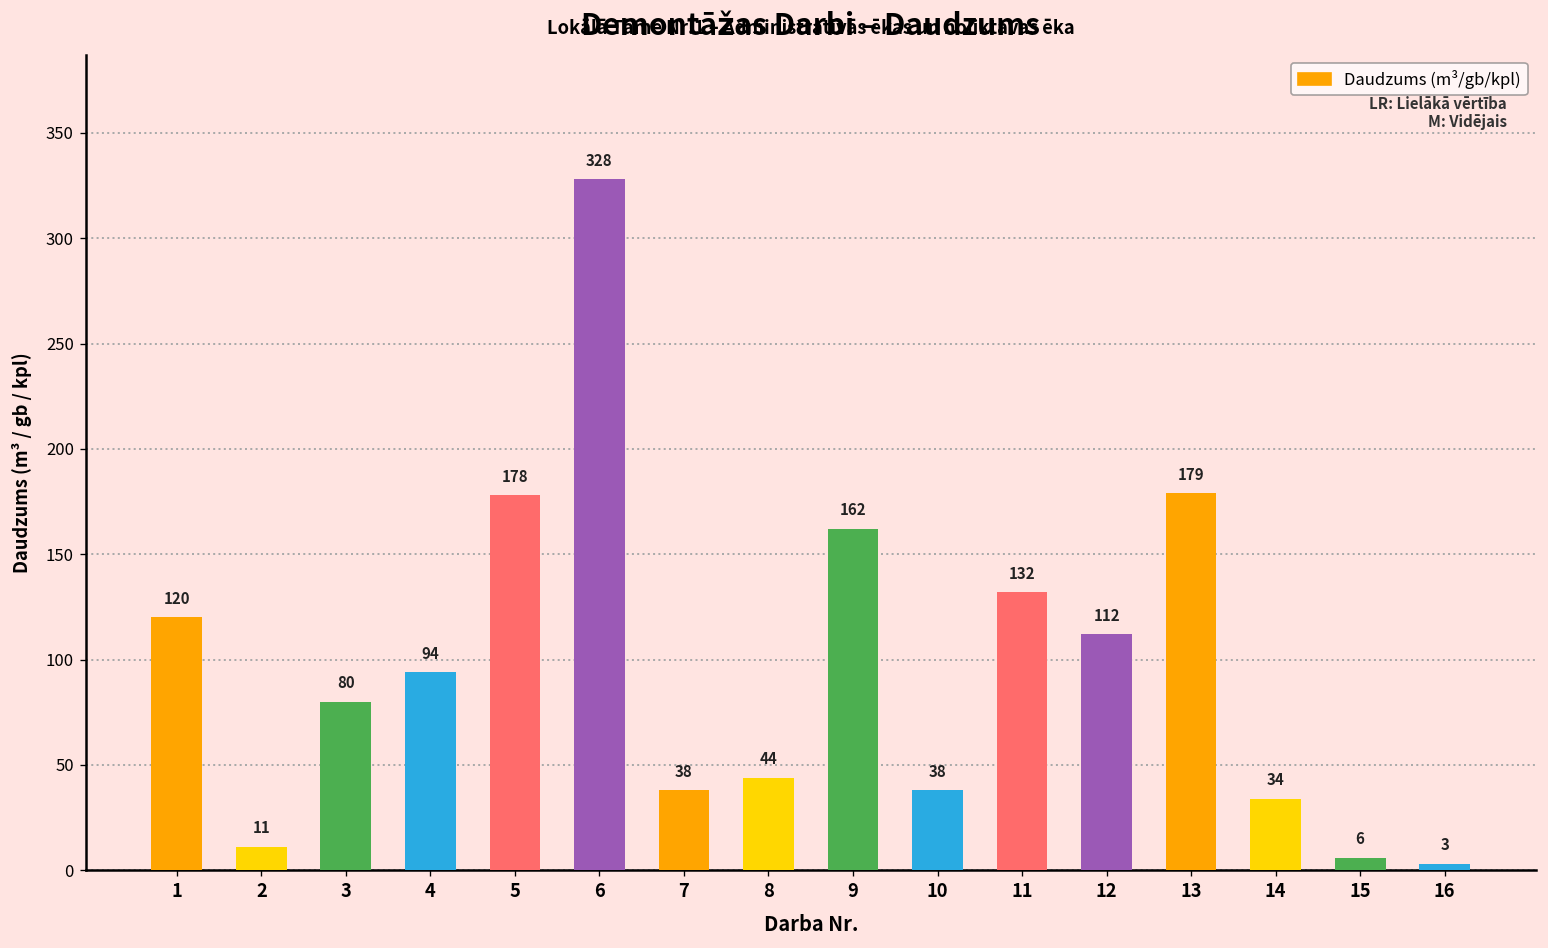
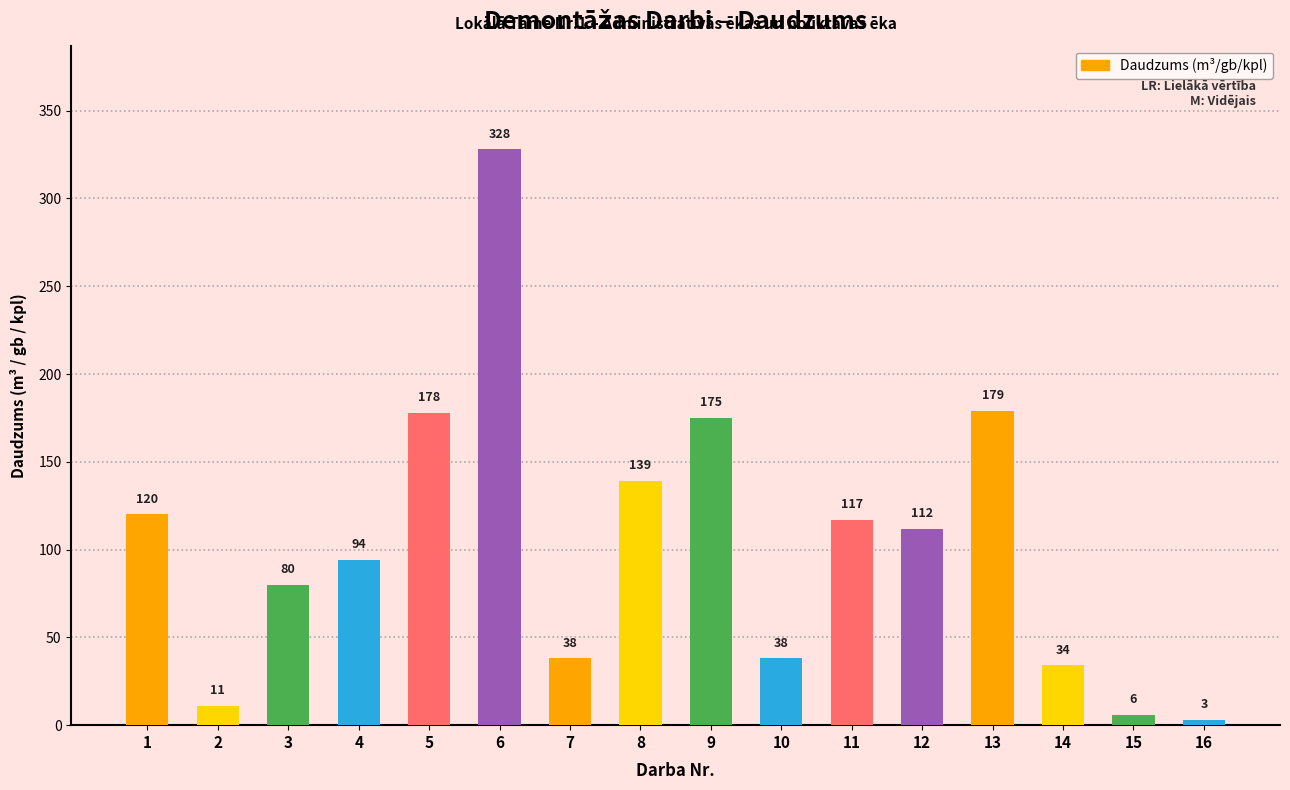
8: 44 -> 139
9: 162 -> 175
11: 132 -> 117
